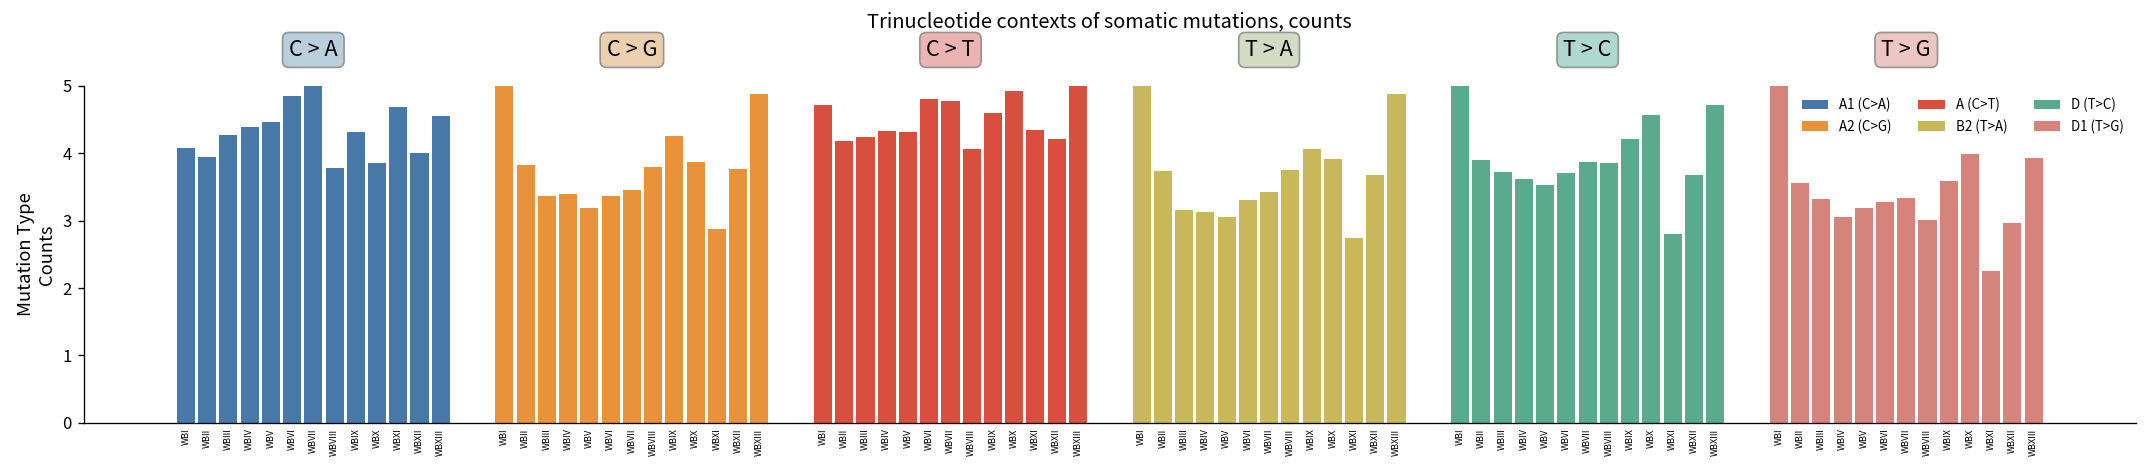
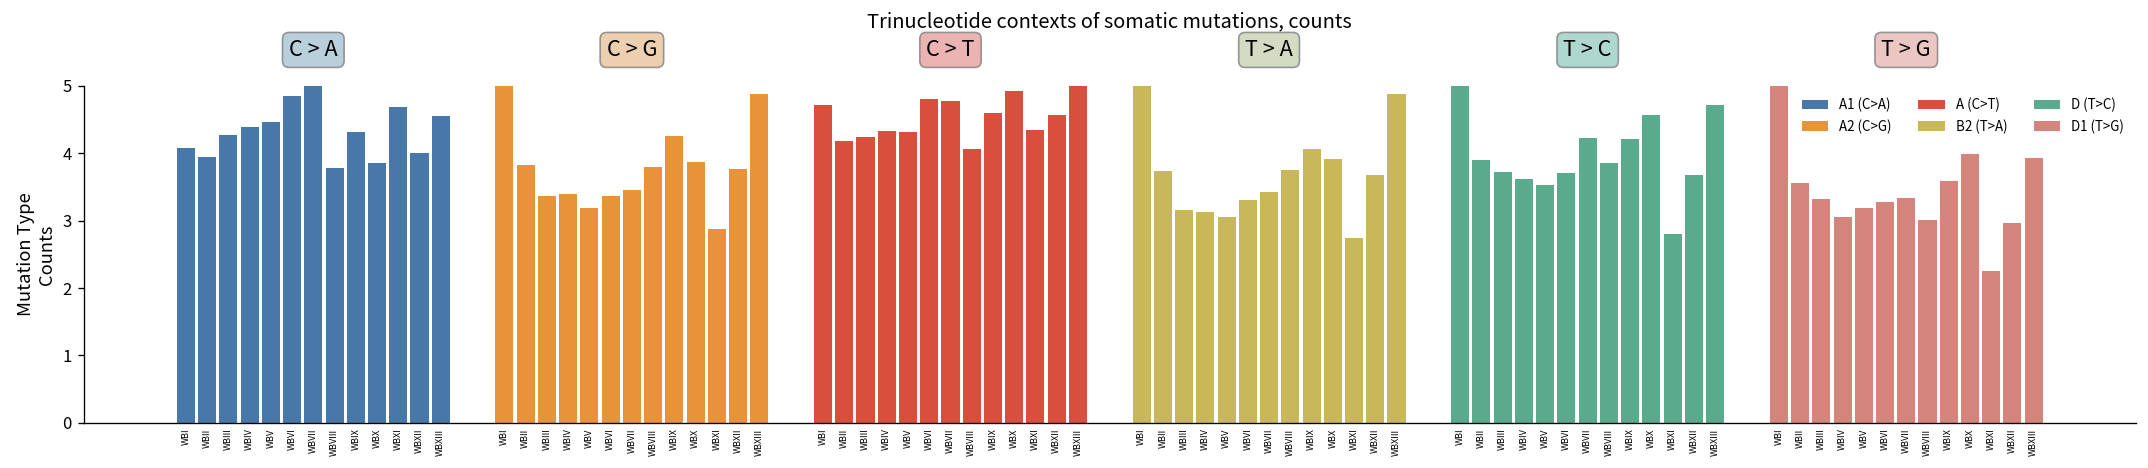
A (C>T), WBXII: 4.2 -> 4.6
D (T>C), WBVII: 3.9 -> 4.2
